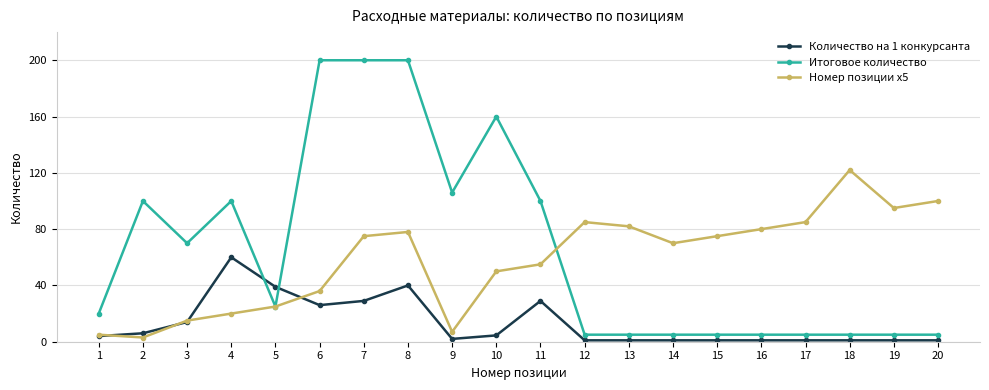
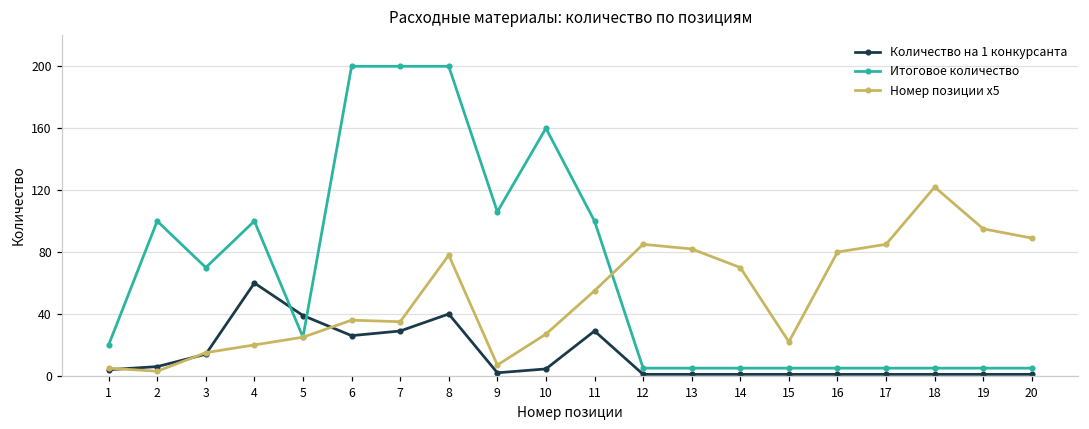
Номер позиции x5, 7: 75 -> 35
Номер позиции x5, 10: 50 -> 27
Номер позиции x5, 15: 75 -> 22
Номер позиции x5, 20: 100 -> 89
